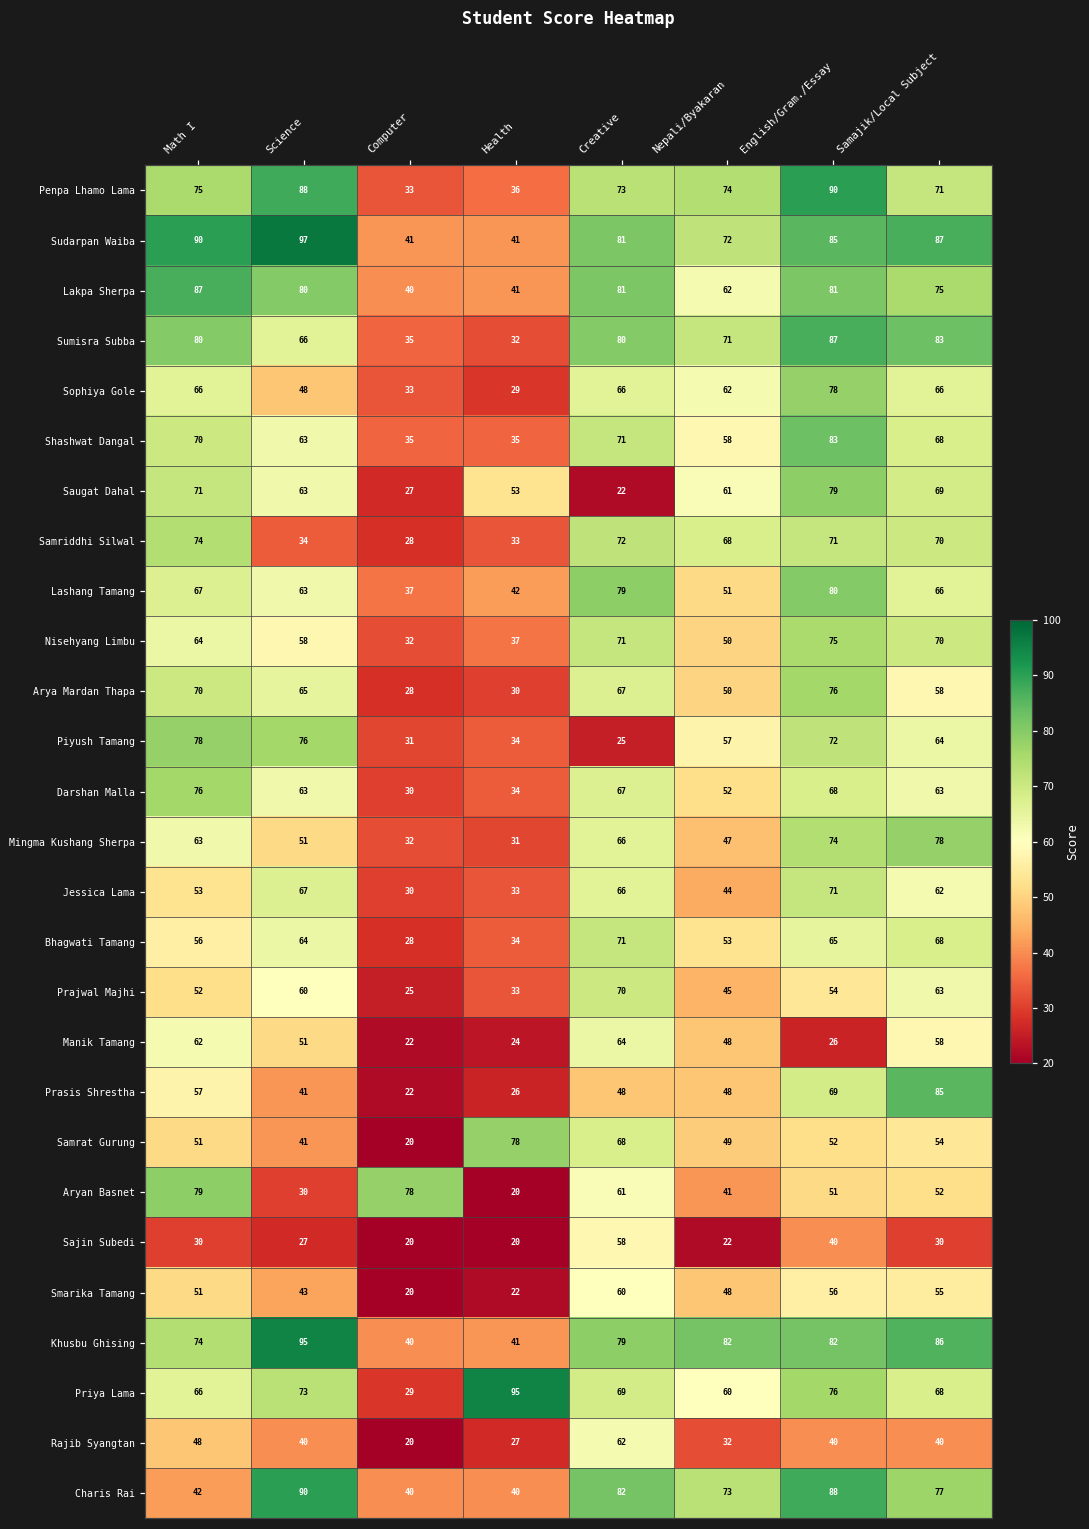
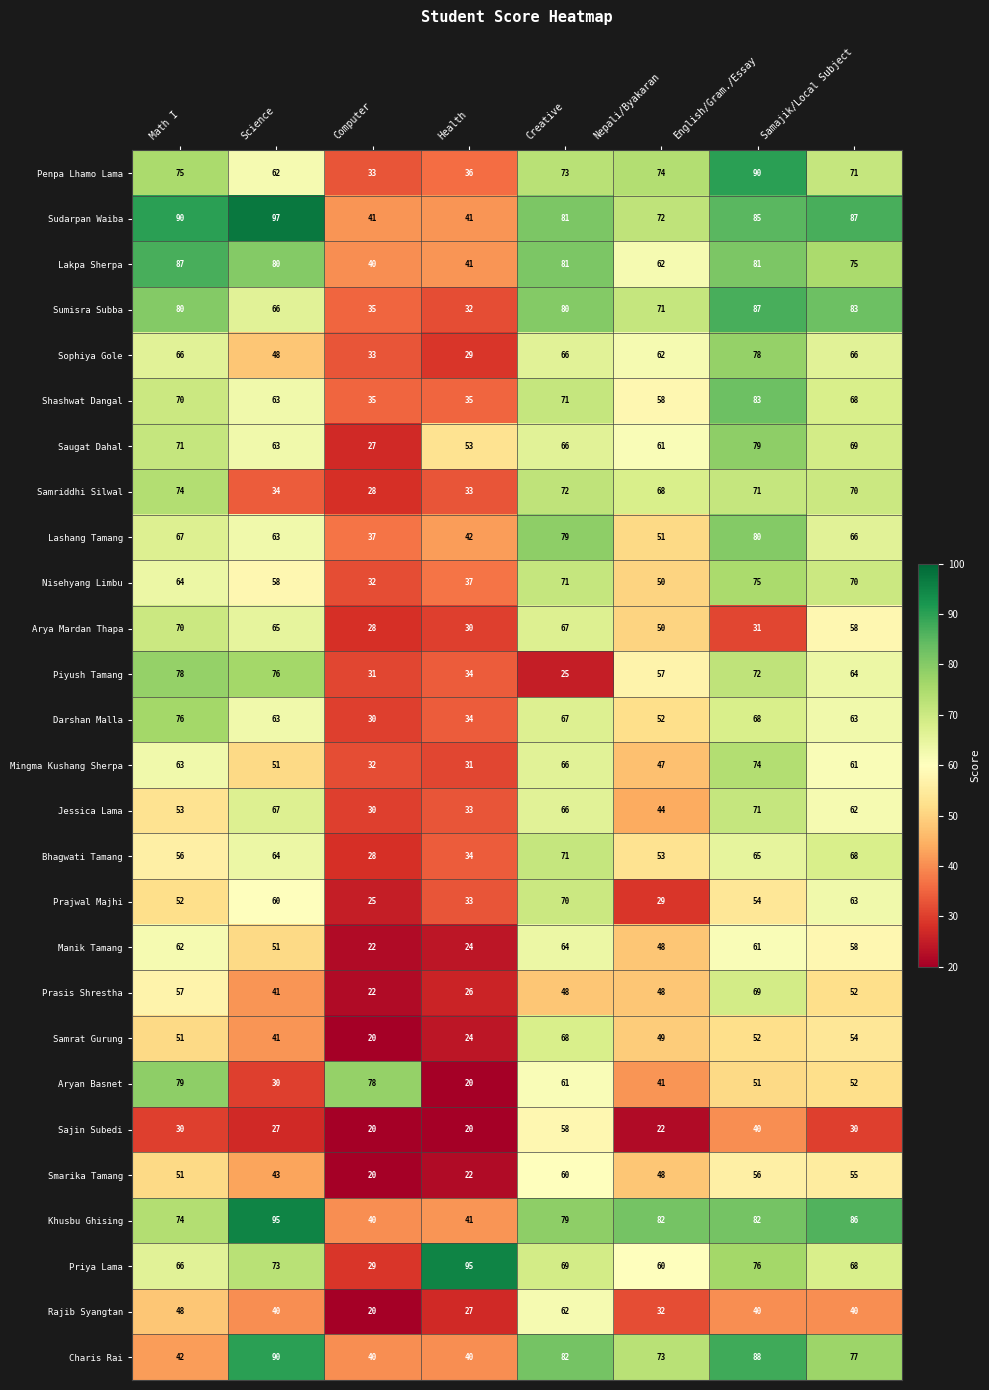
Penpa Lhamo Lama, Science: 88 -> 62
Saugat Dahal, Creative: 22 -> 66
Arya Mardan Thapa, English/Gram./Essay: 76 -> 31
Mingma Kushang Sherpa, Samajik/Local Subject: 78 -> 61
Prajwal Majhi, Nepali/Byakaran: 45 -> 29
Manik Tamang, English/Gram./Essay: 26 -> 61
Prasis Shrestha, Samajik/Local Subject: 85 -> 52
Samrat Gurung, Health: 78 -> 24
